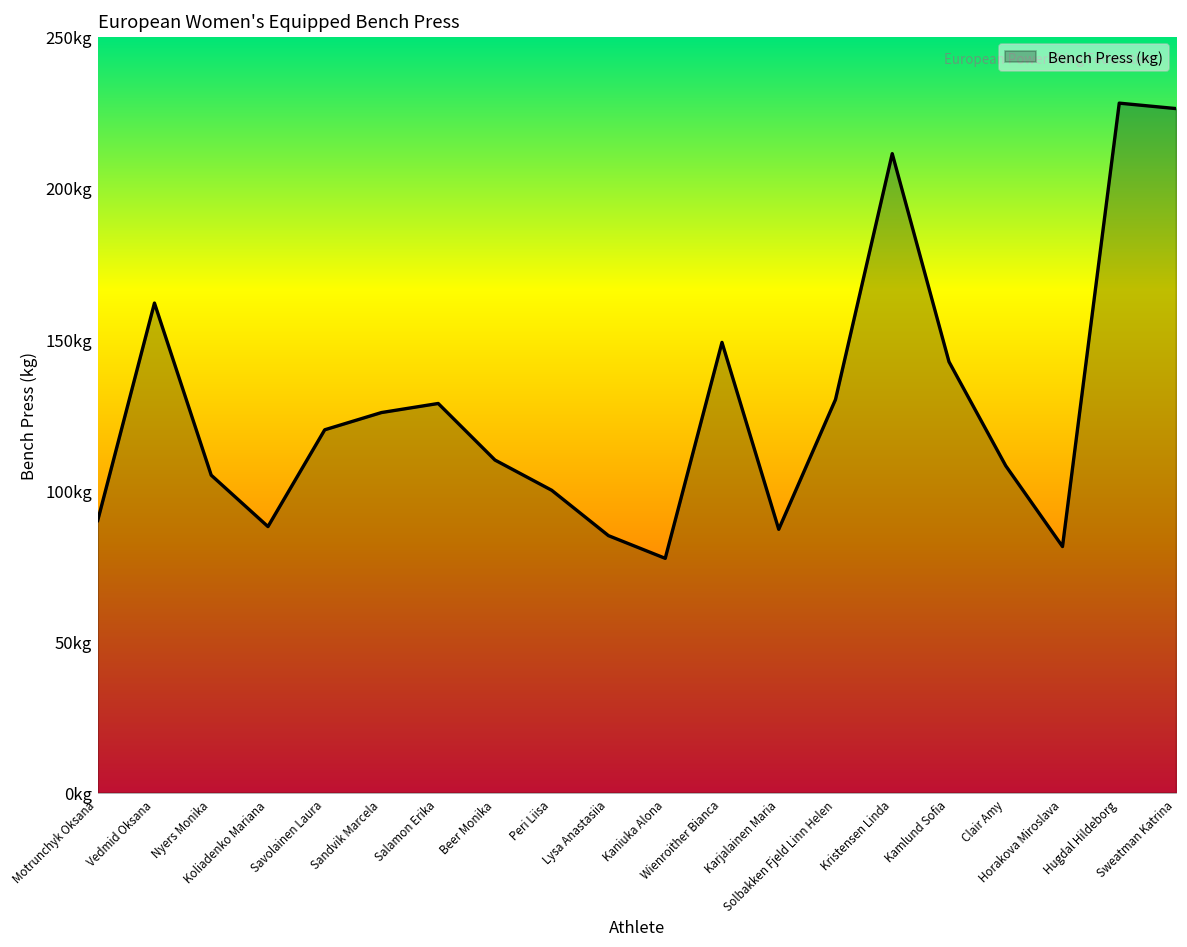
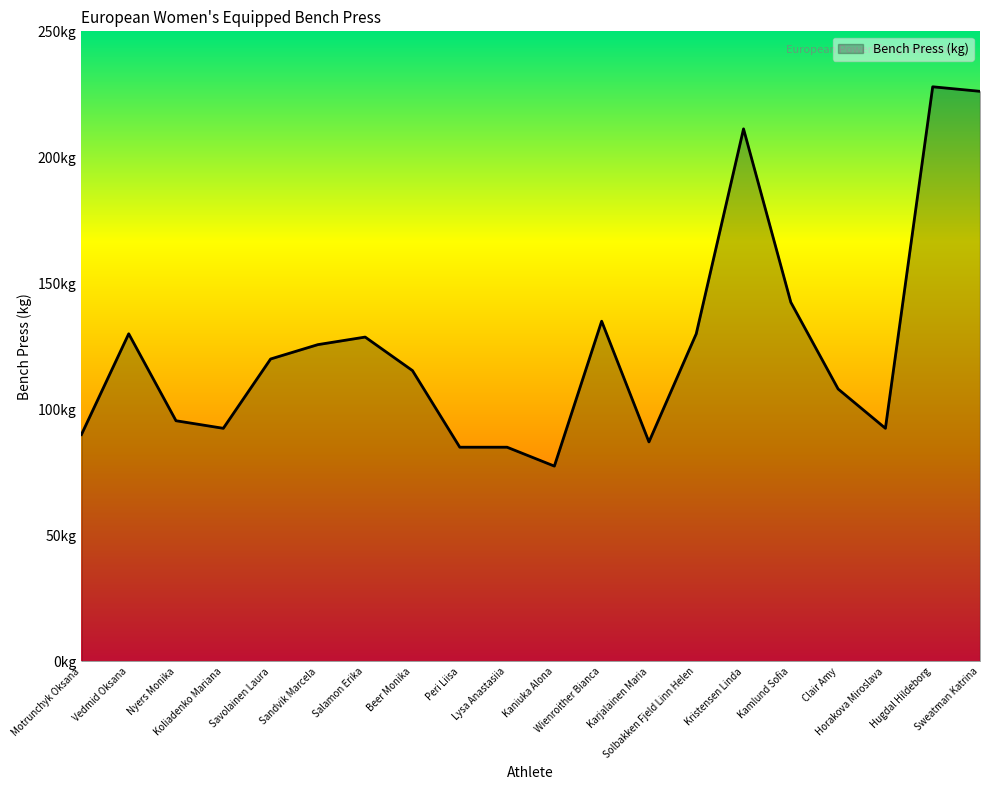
Vedmid Oksana: 162kg -> 130kg
Nyers Monika: 105kg -> 96kg
Koliadenko Mariana: 88kg -> 93kg
Beer Monika: 110kg -> 115kg
Peri Liisa: 100kg -> 85kg
Wienroither Bianca: 149kg -> 135kg
Horakova Miroslava: 81kg -> 93kg
